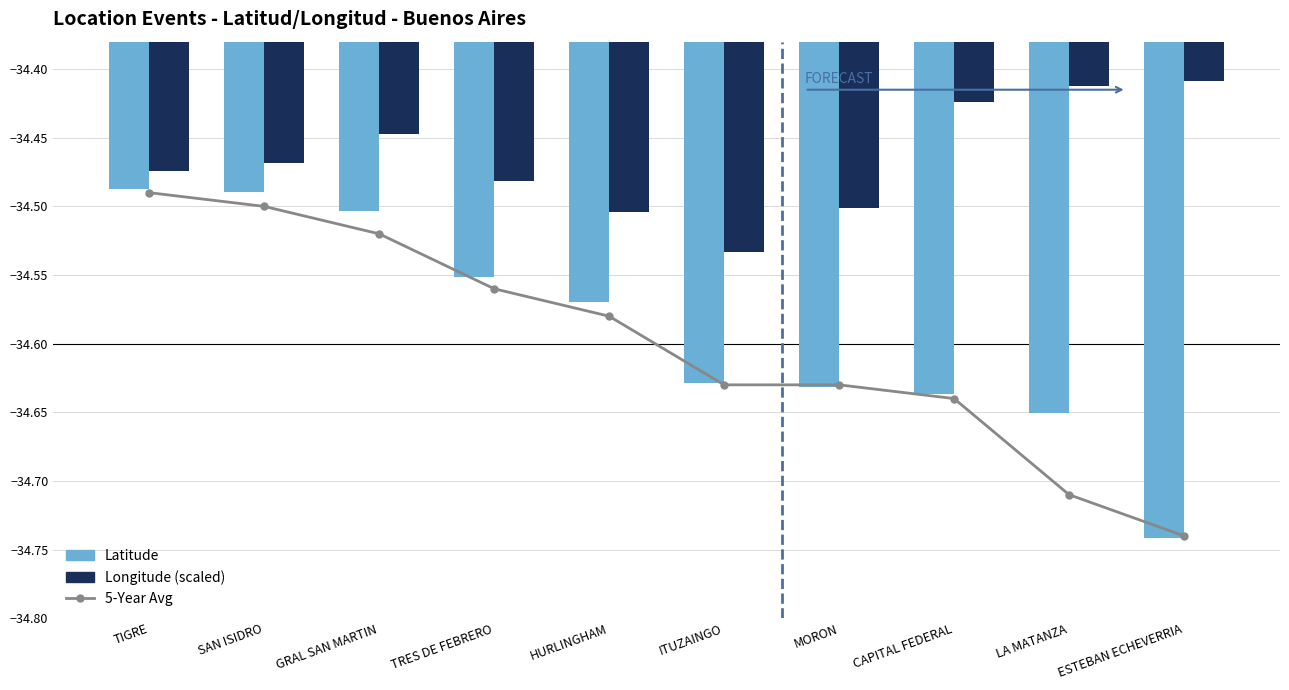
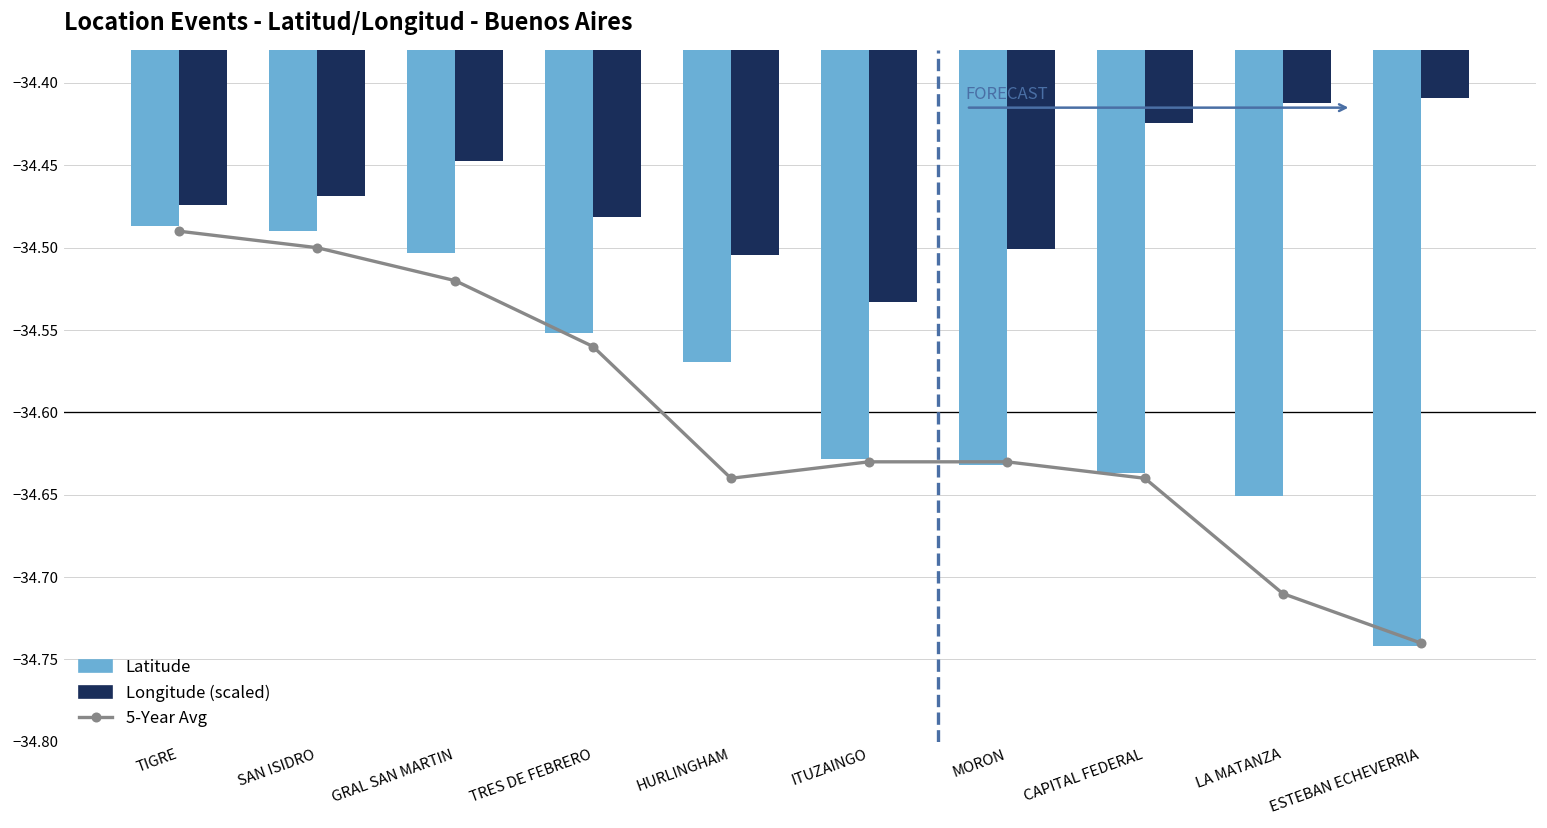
5-Year Avg, HURLINGHAM: -34.58 -> -34.64
